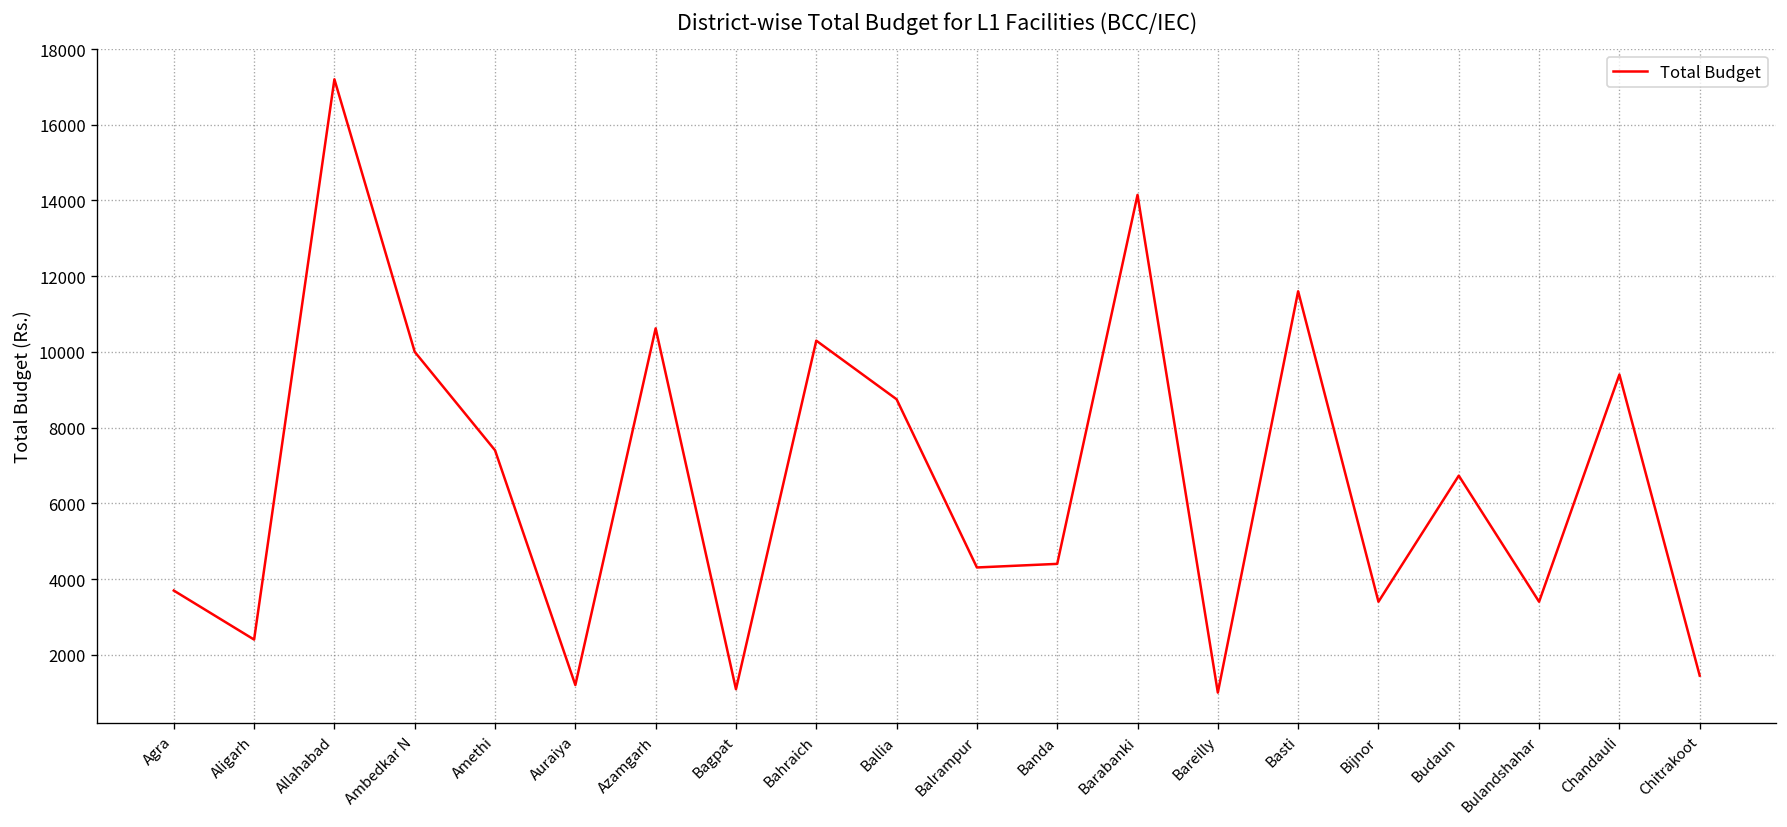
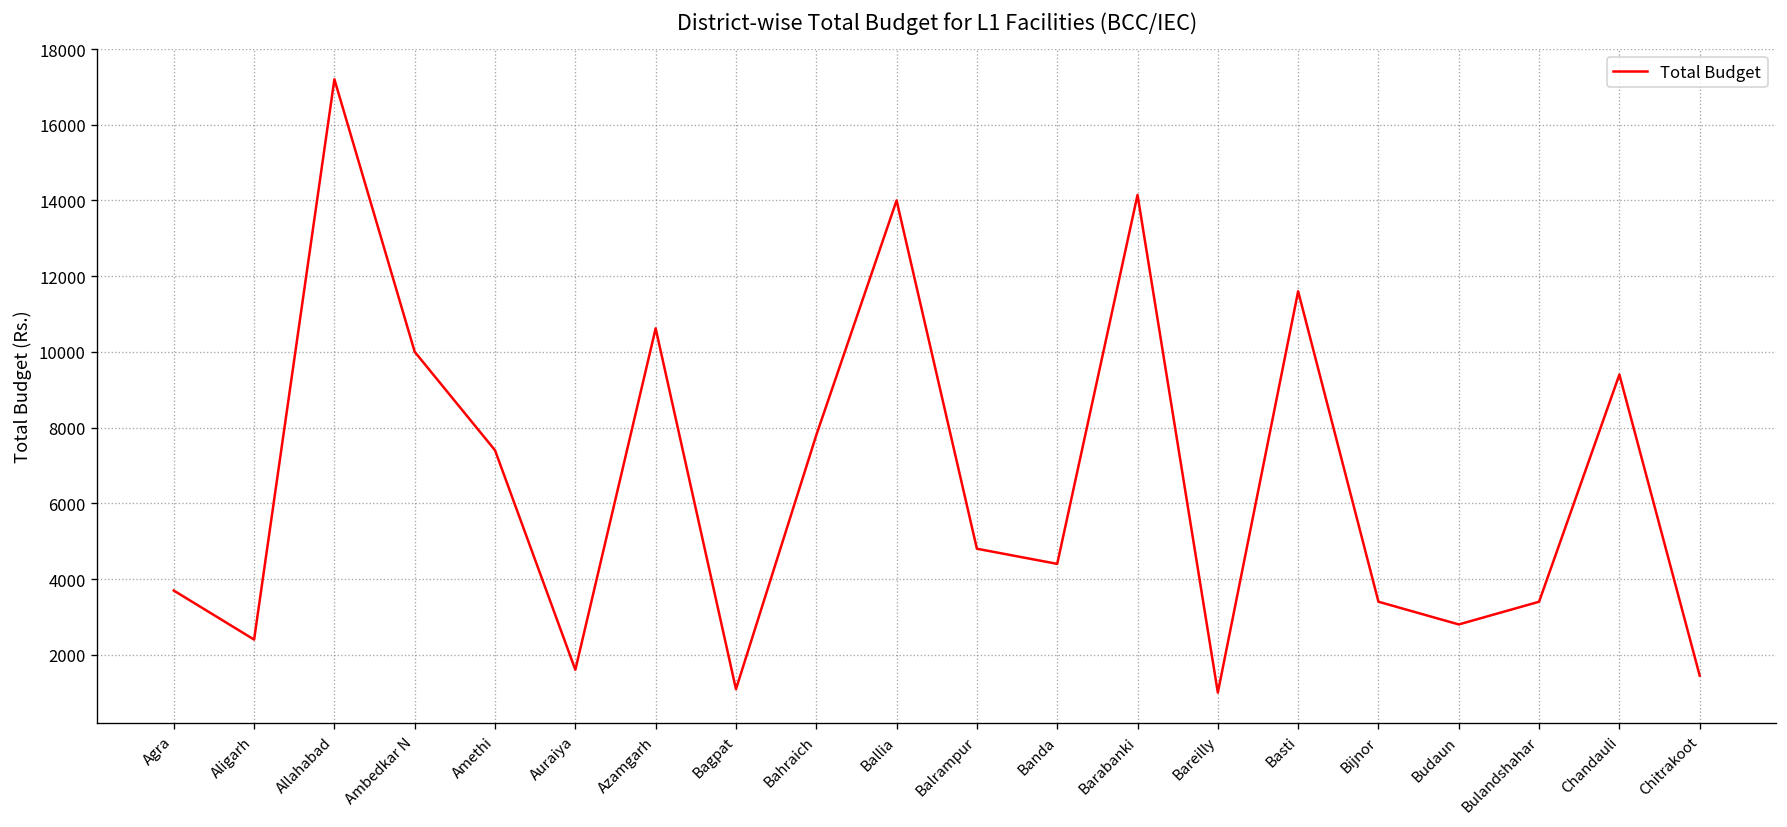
Auraiya: 1200 -> 1600
Bahraich: 10300 -> 7800
Ballia: 8700 -> 14000
Balrampur: 4300 -> 4800
Budaun: 6700 -> 2800
